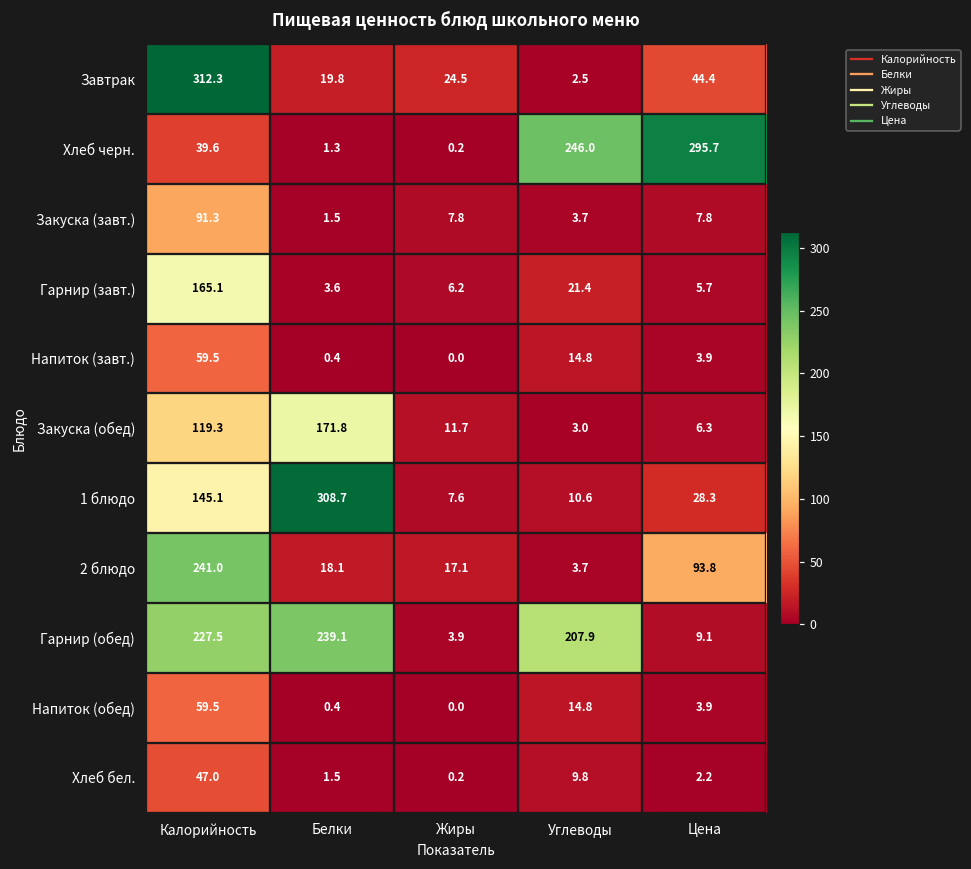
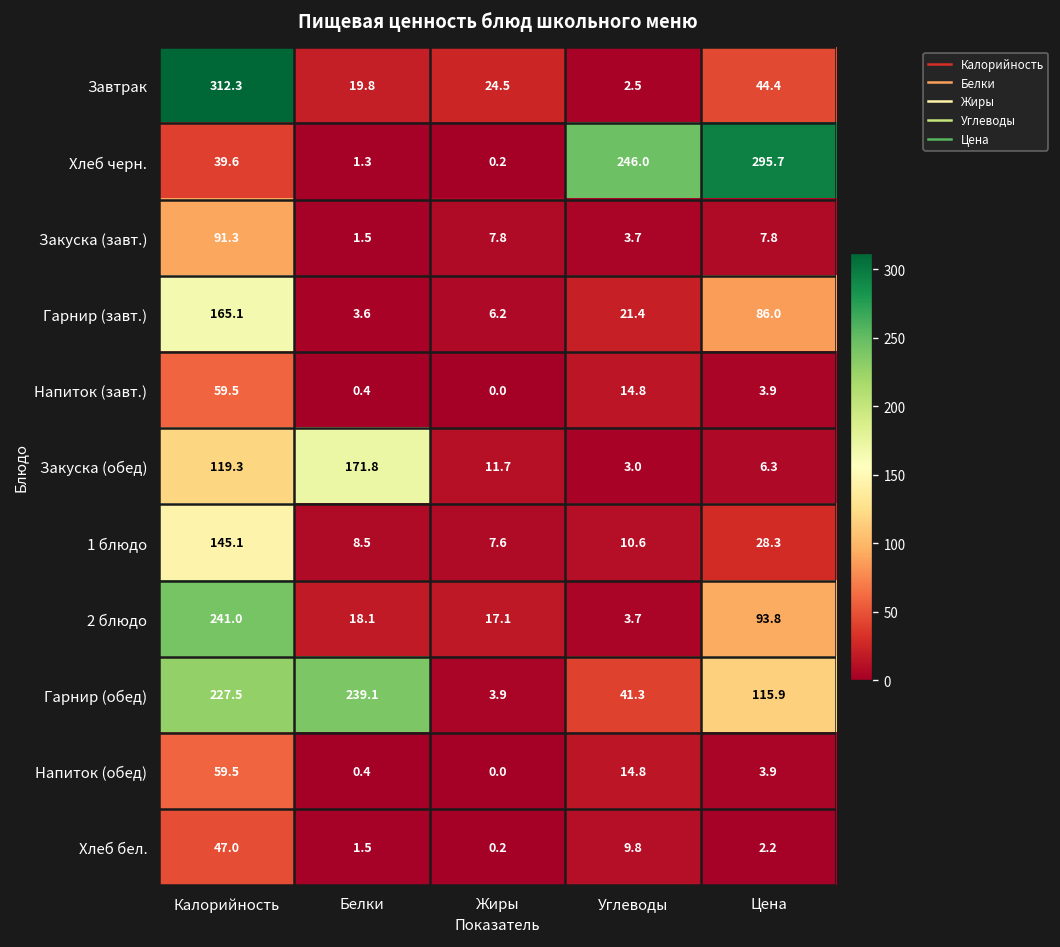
Гарнир (завт.), Цена: 5.7 -> 86.0
1 блюдо, Белки: 308.7 -> 8.5
Гарнир (обед), Углеводы: 207.9 -> 41.3
Гарнир (обед), Цена: 9.1 -> 115.9
